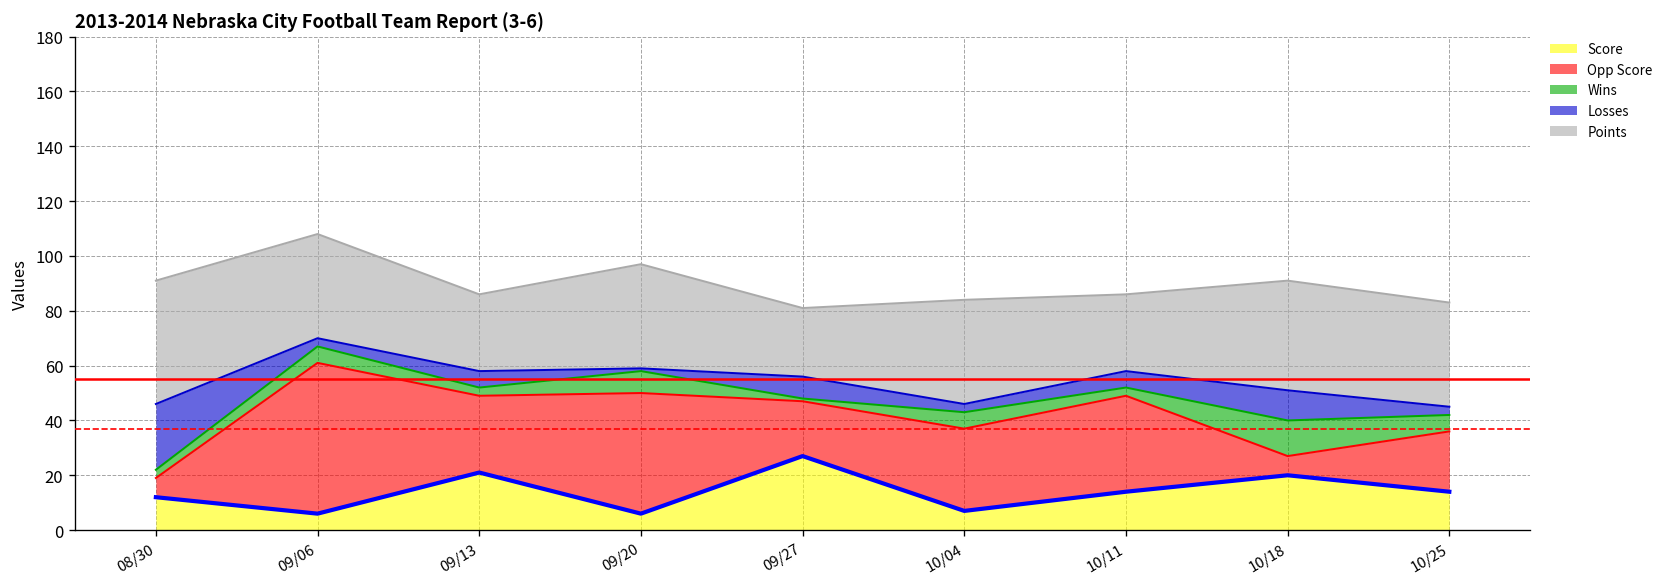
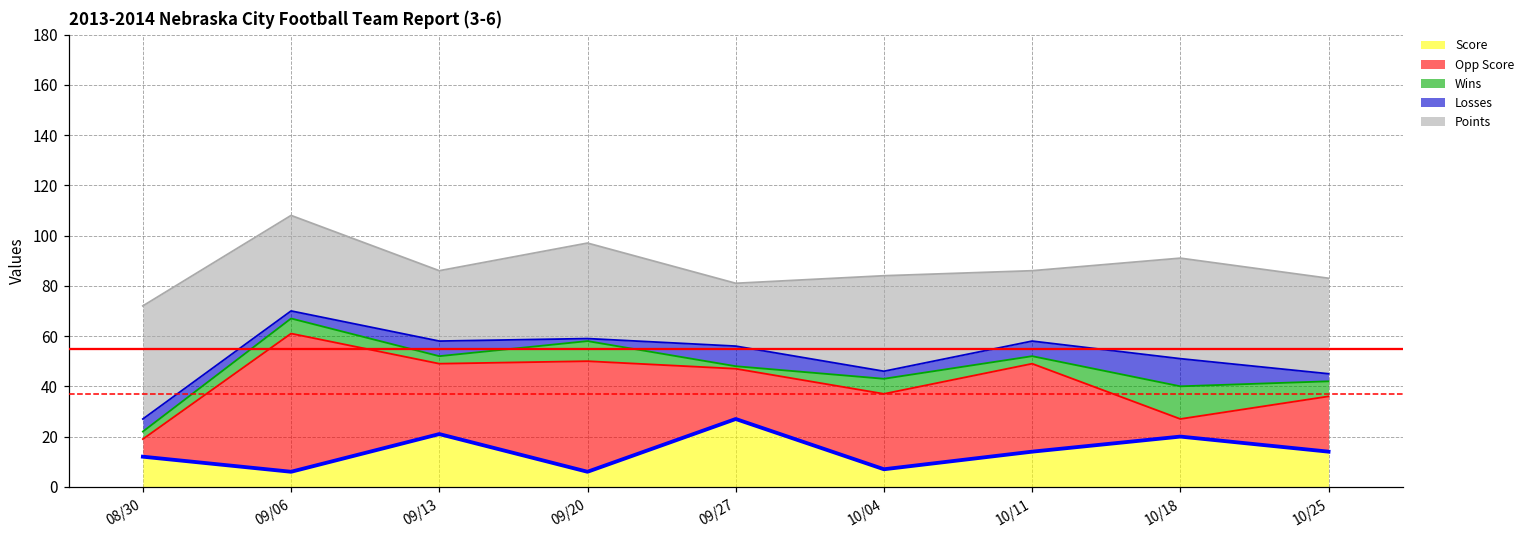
Losses, 08/30: 24 -> 5
